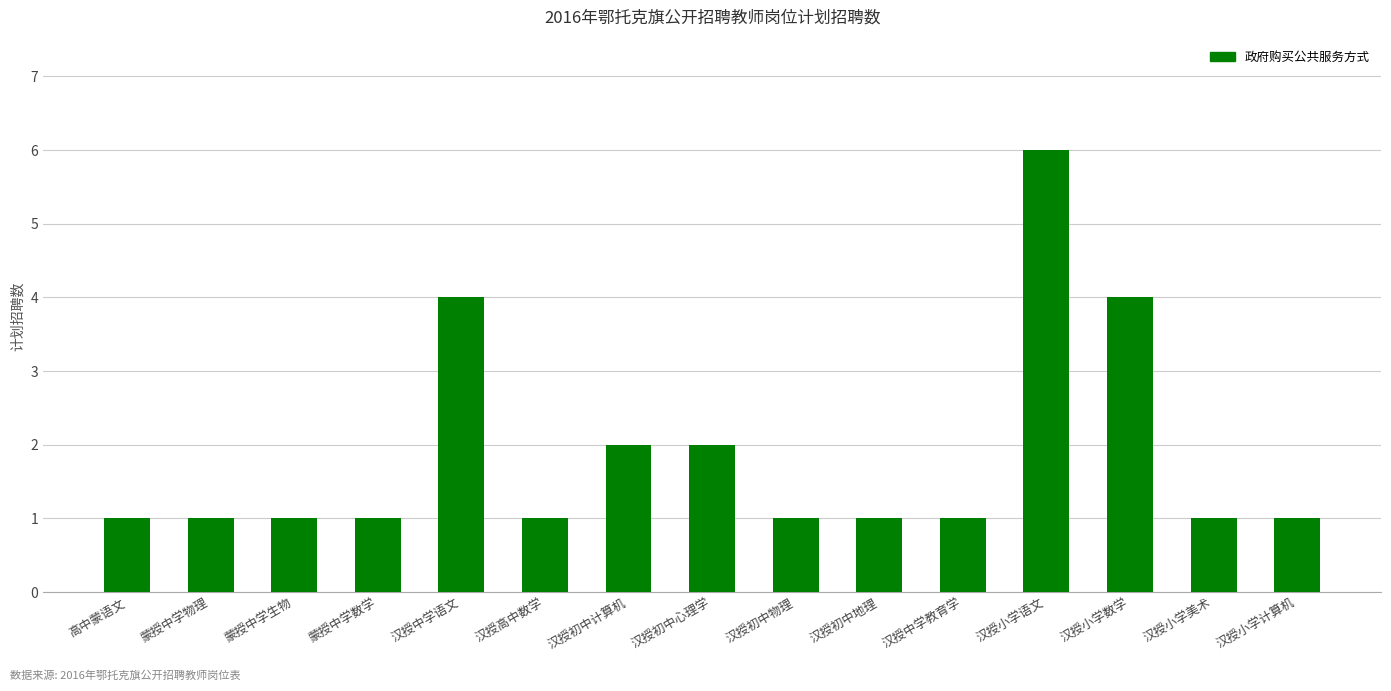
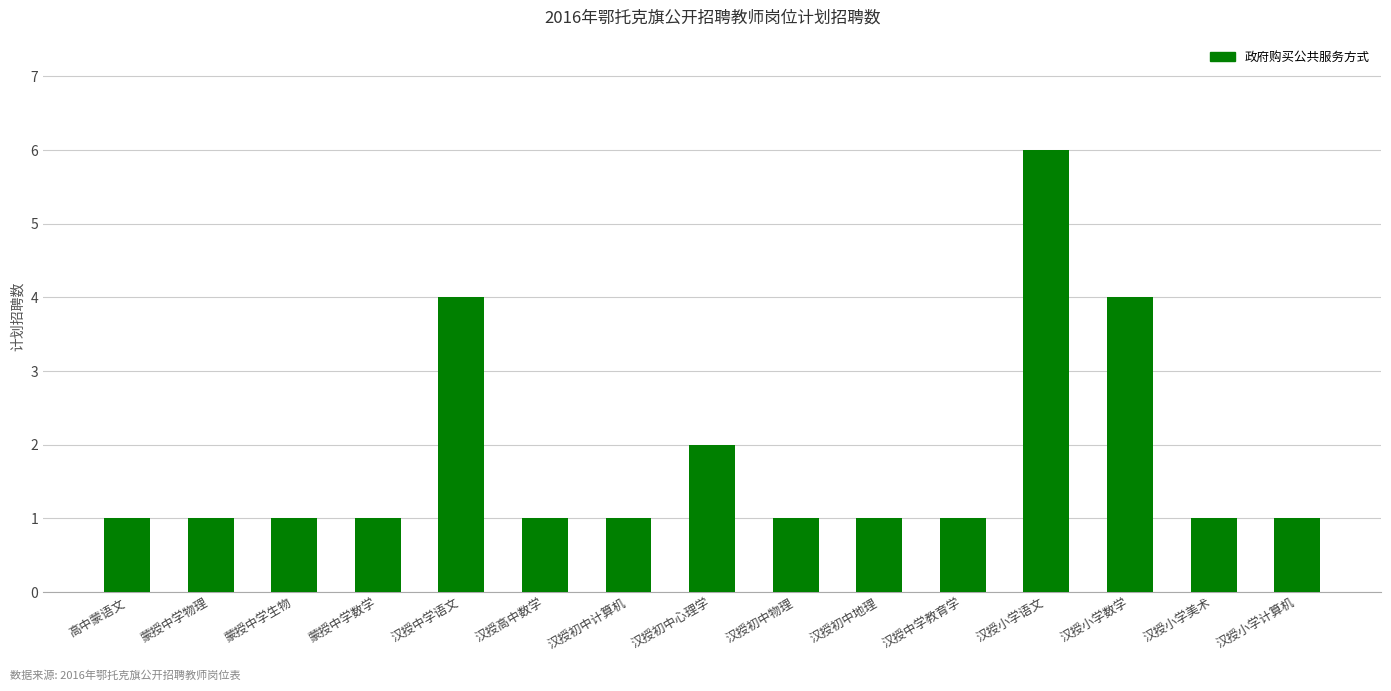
汉授初中计算机: 2 -> 1
